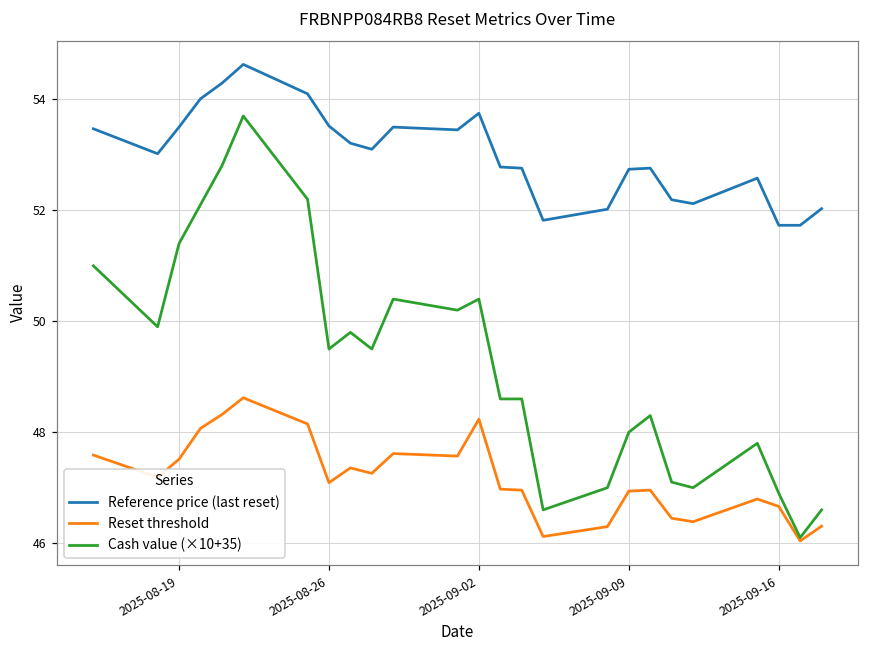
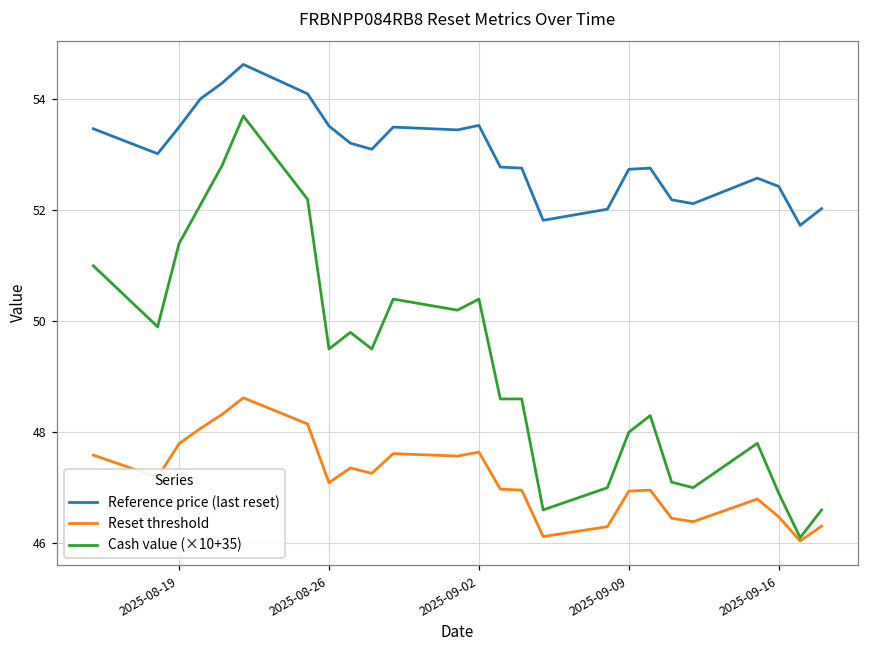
Reset threshold, 2025-08-19: 47.5 -> 47.8
Reference price (last reset), 2025-09-02: 53.8 -> 53.5
Reset threshold, 2025-09-02: 48.2 -> 47.6
Reference price (last reset), 2025-09-16: 51.7 -> 52.4
Reset threshold, 2025-09-16: 46.7 -> 46.5
